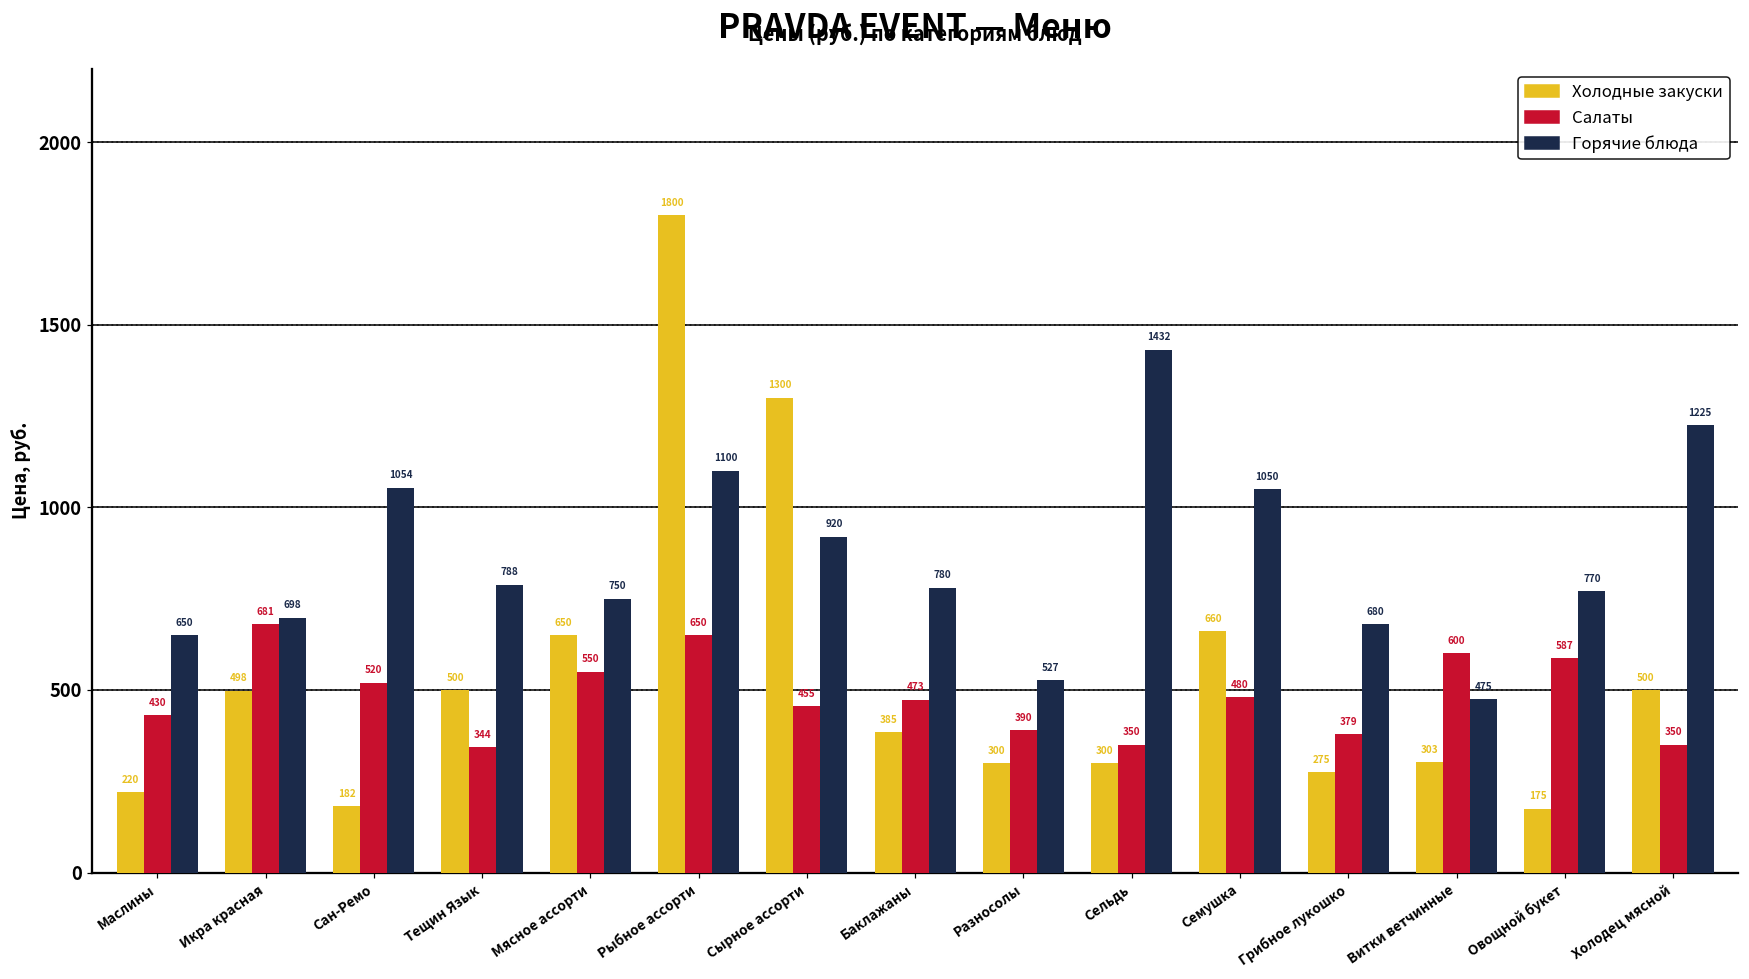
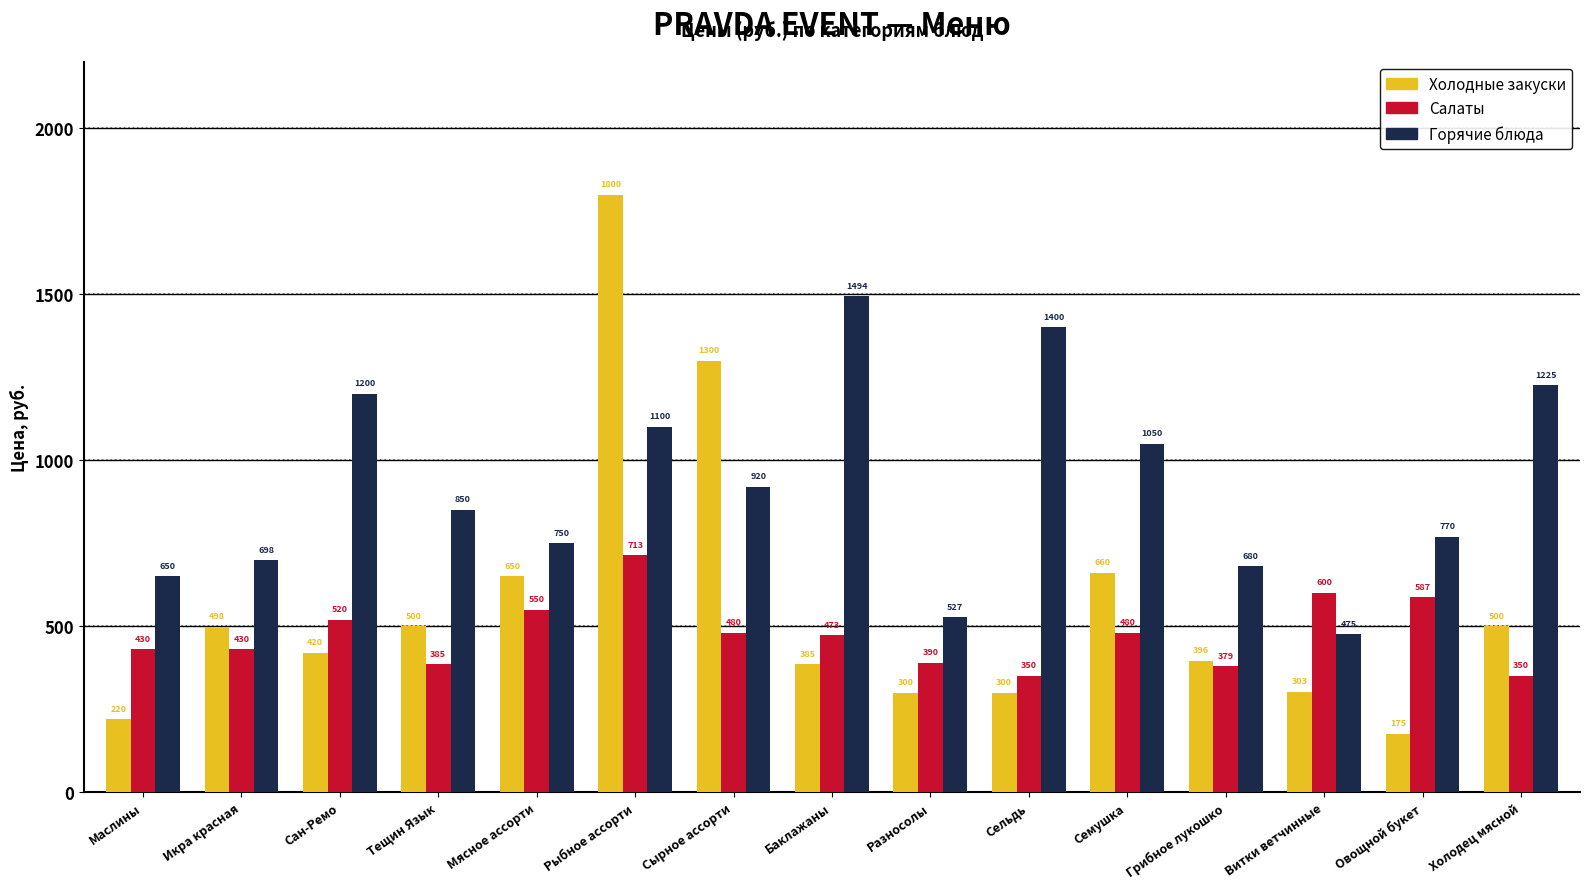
Салаты, Икра красная: 681 -> 430
Холодные закуски, Сан-Ремо: 182 -> 420
Горячие блюда, Сан-Ремо: 1054 -> 1200
Салаты, Тещин Язык: 344 -> 385
Горячие блюда, Тещин Язык: 788 -> 850
Салаты, Рыбное ассорти: 650 -> 713
Салаты, Сырное ассорти: 455 -> 480
Горячие блюда, Баклажаны: 780 -> 1494
Горячие блюда, Сельдь: 1432 -> 1400
Холодные закуски, Грибное лукошко: 275 -> 396
